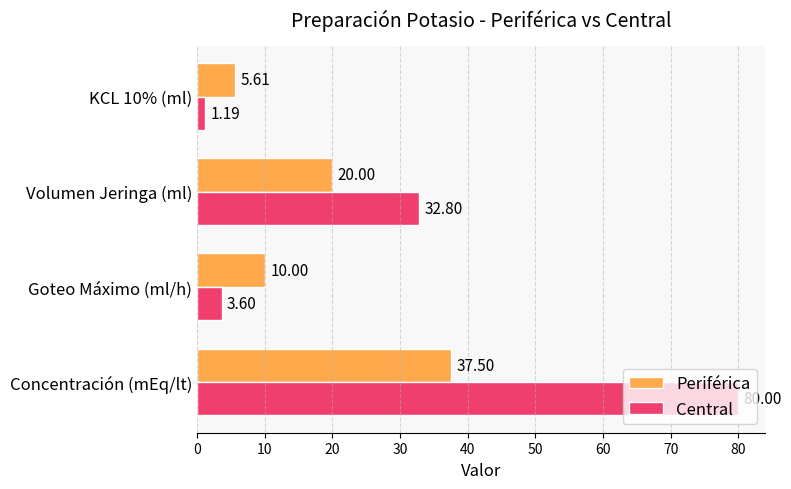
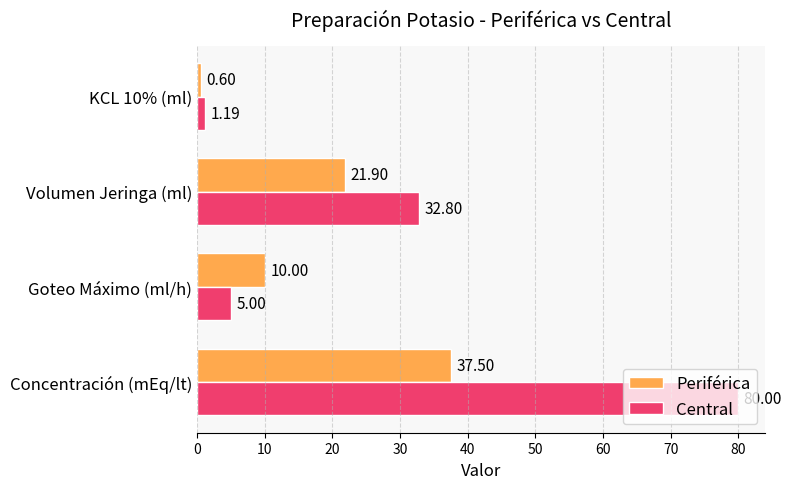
Periférica, KCL 10% (ml): 5.61 -> 0.60
Periférica, Volumen Jeringa (ml): 20.00 -> 21.90
Central, Goteo Máximo (ml/h): 3.60 -> 5.00
